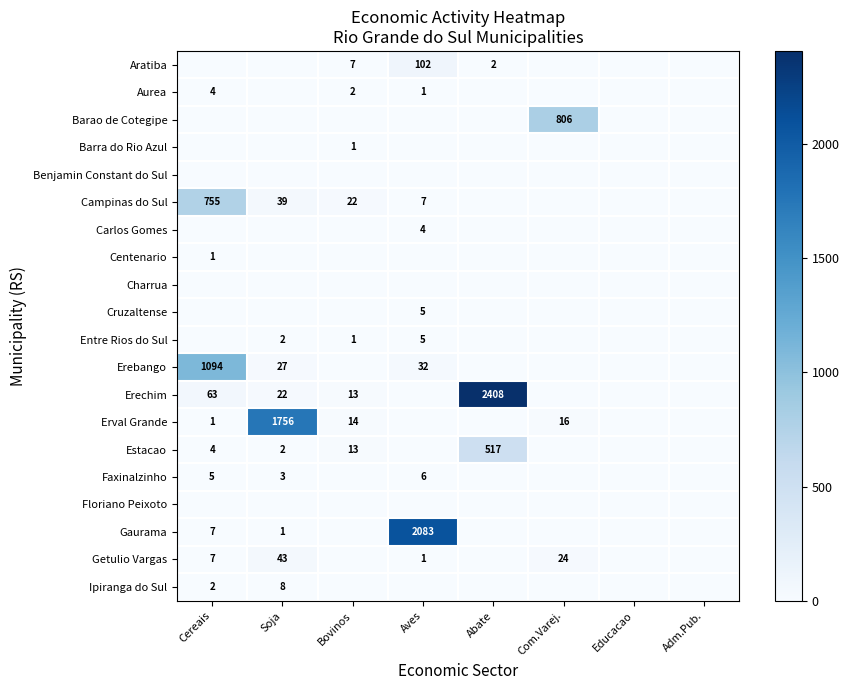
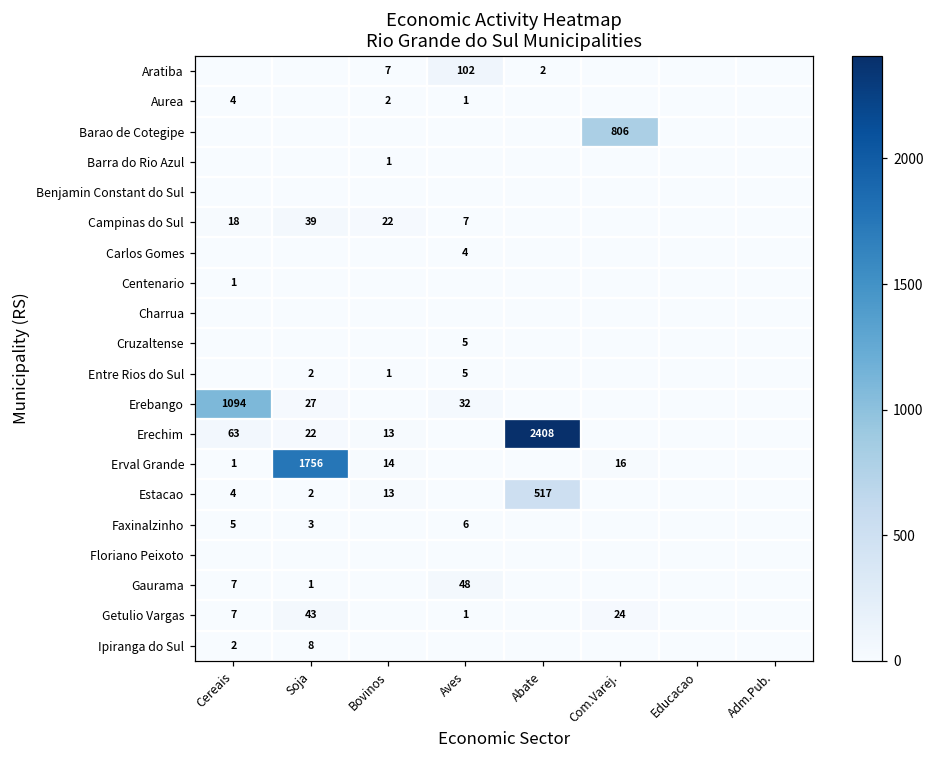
Campinas do Sul, Cereais: 755 -> 18
Gaurama, Aves: 2083 -> 48
